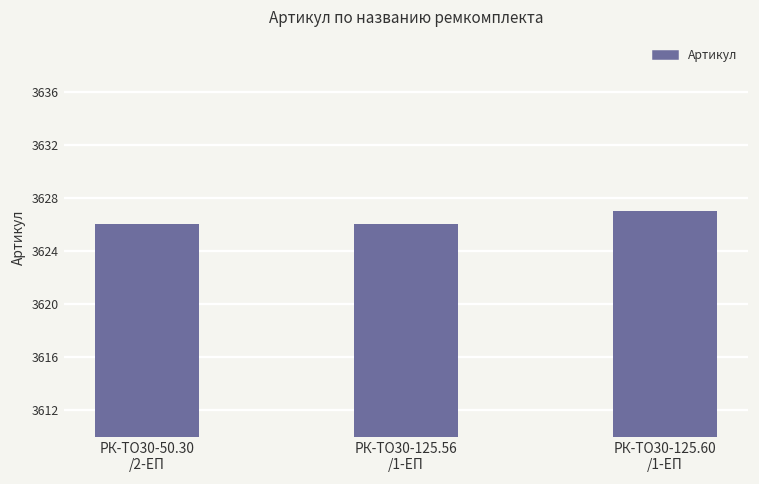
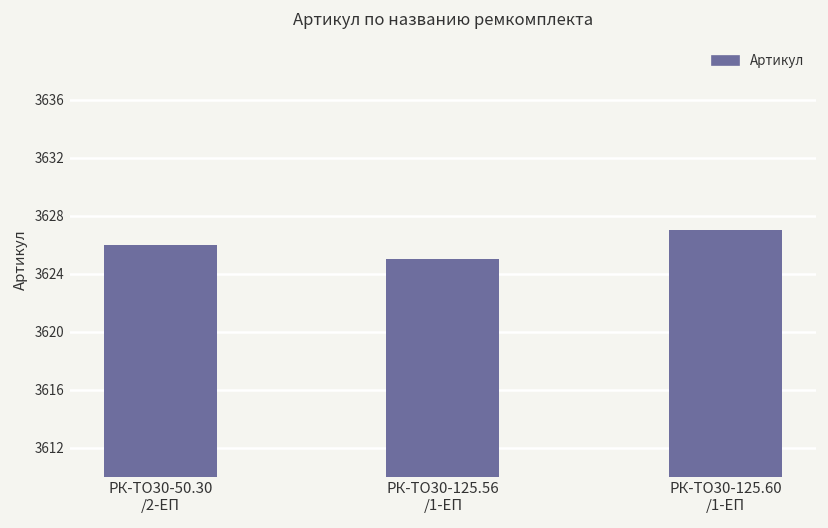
РК-ТО30-125.56 /1-ЕП: 3626 -> 3625
